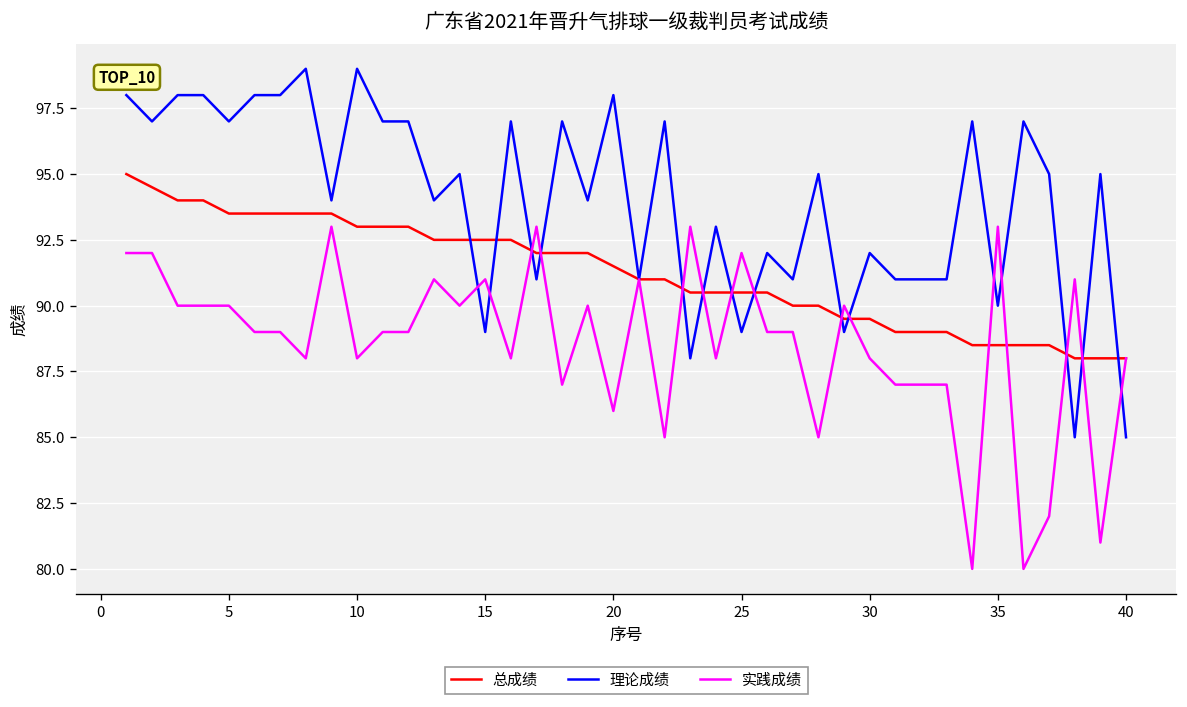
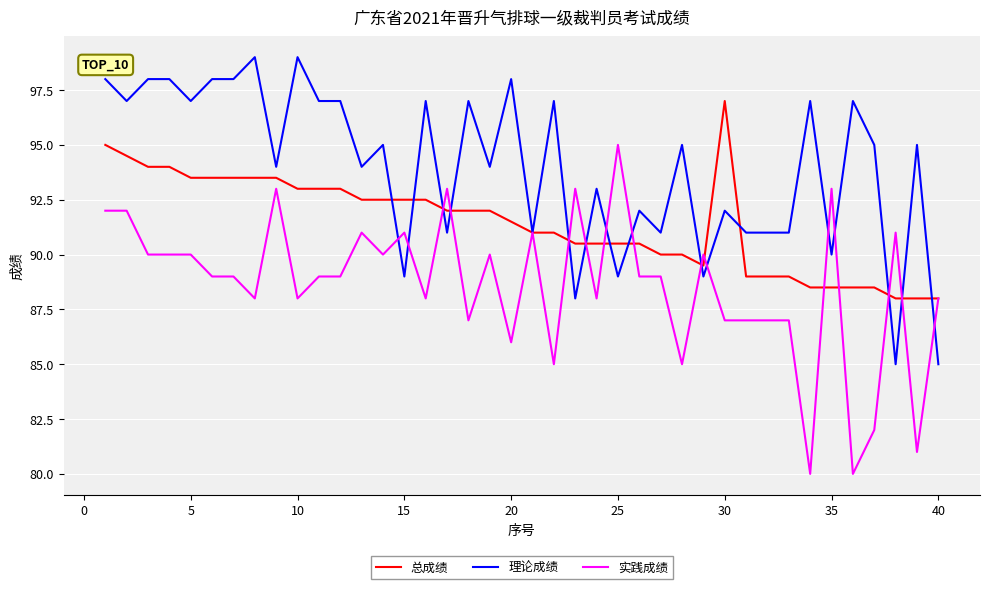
实践成绩, 25: 92 -> 95
总成绩, 30: 89.5 -> 97.0
实践成绩, 30: 88 -> 87
